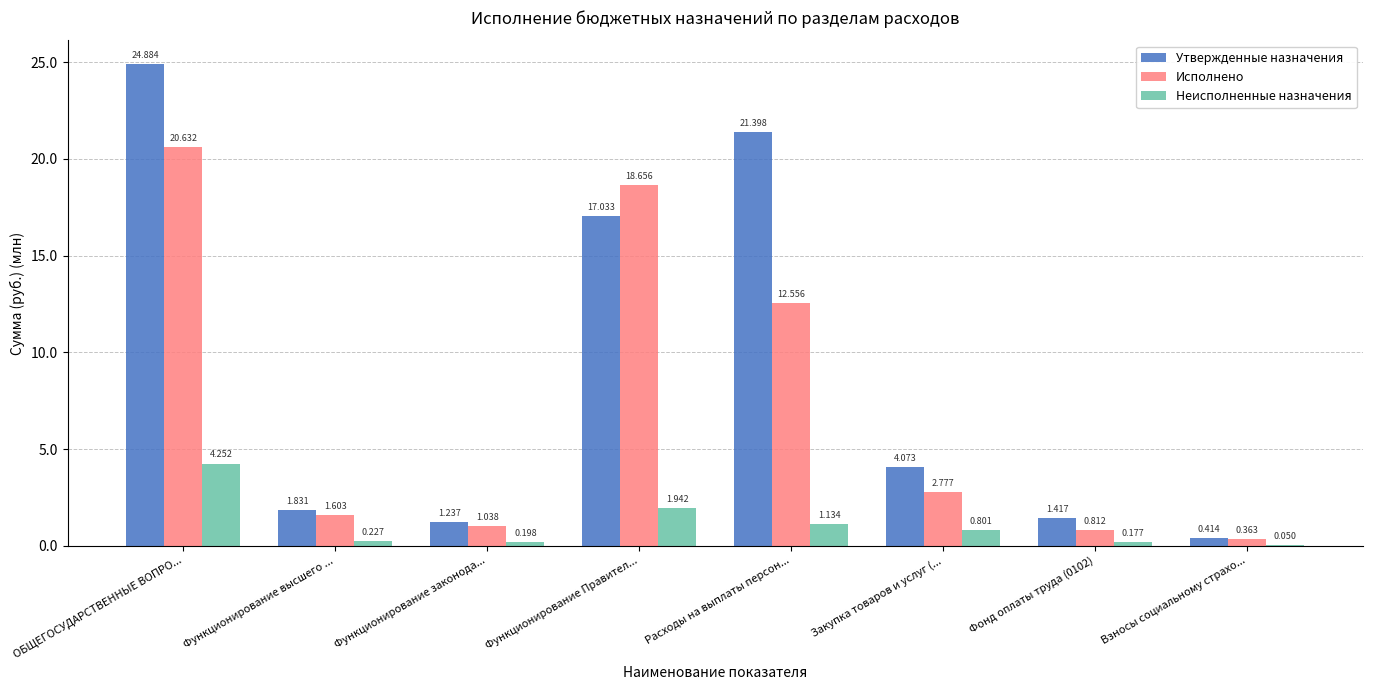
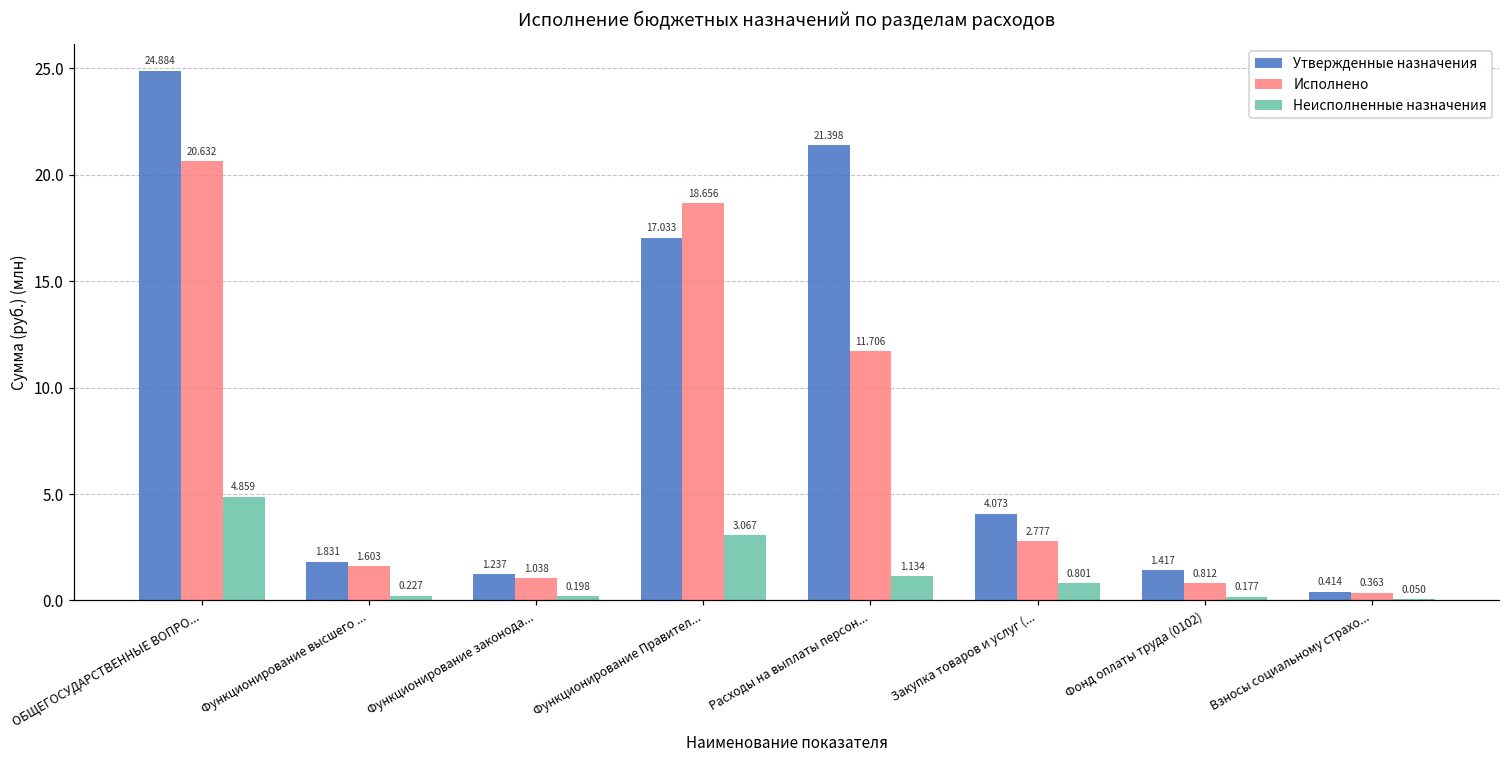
Неисполненные назначения, ОБЩЕГОСУДАРСТВЕННЫЕ ВОПРО...: 4.252 -> 4.859
Неисполненные назначения, Функционирование Правител...: 1.942 -> 3.067
Исполнено, Расходы на выплаты персон...: 12.556 -> 11.706
